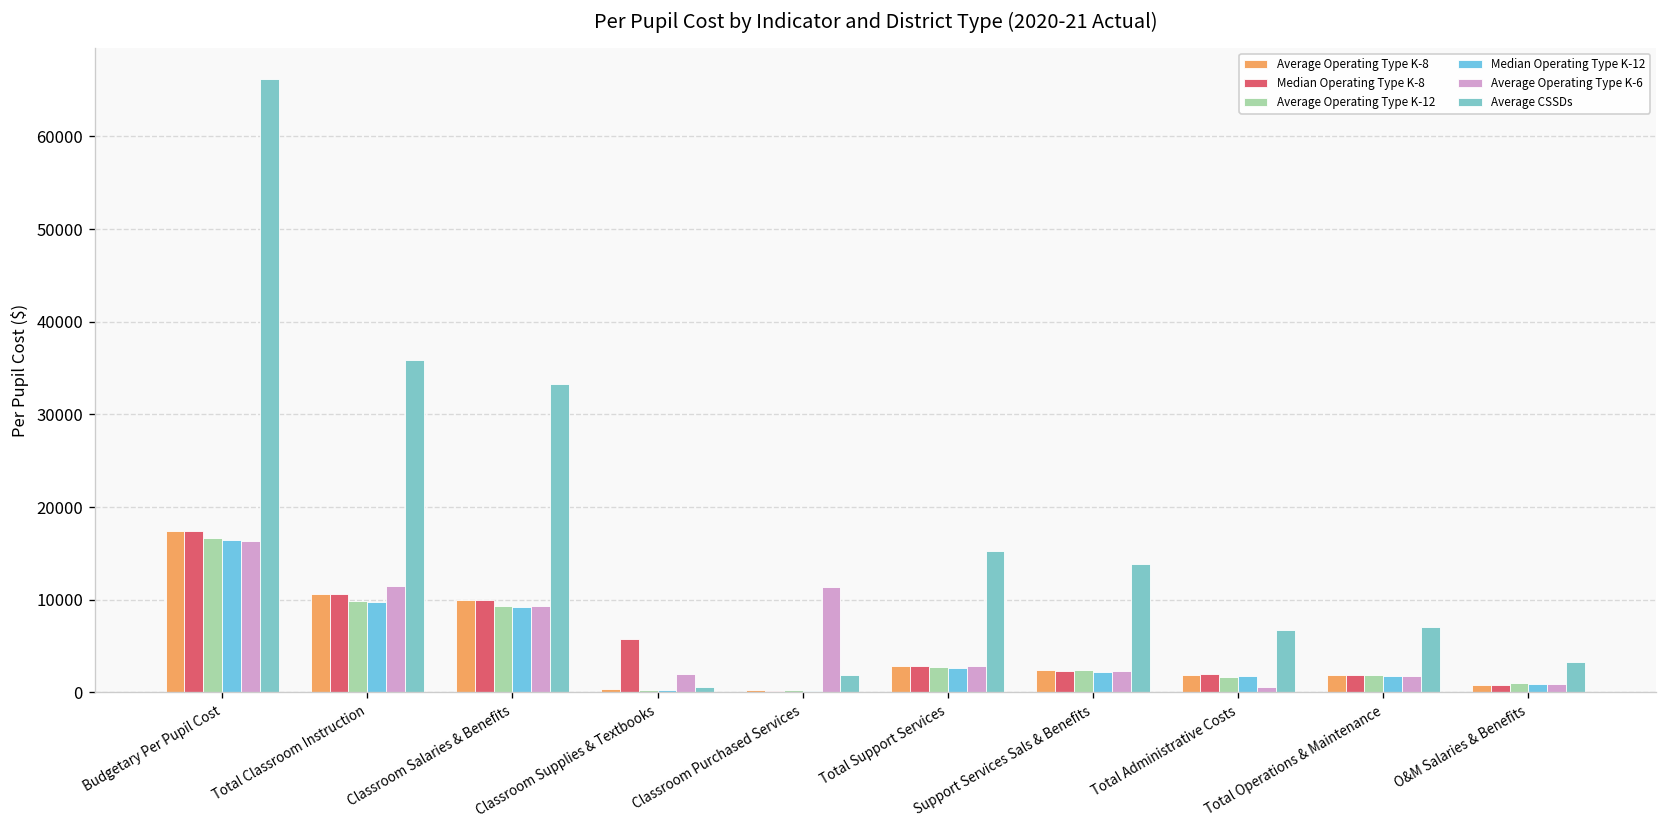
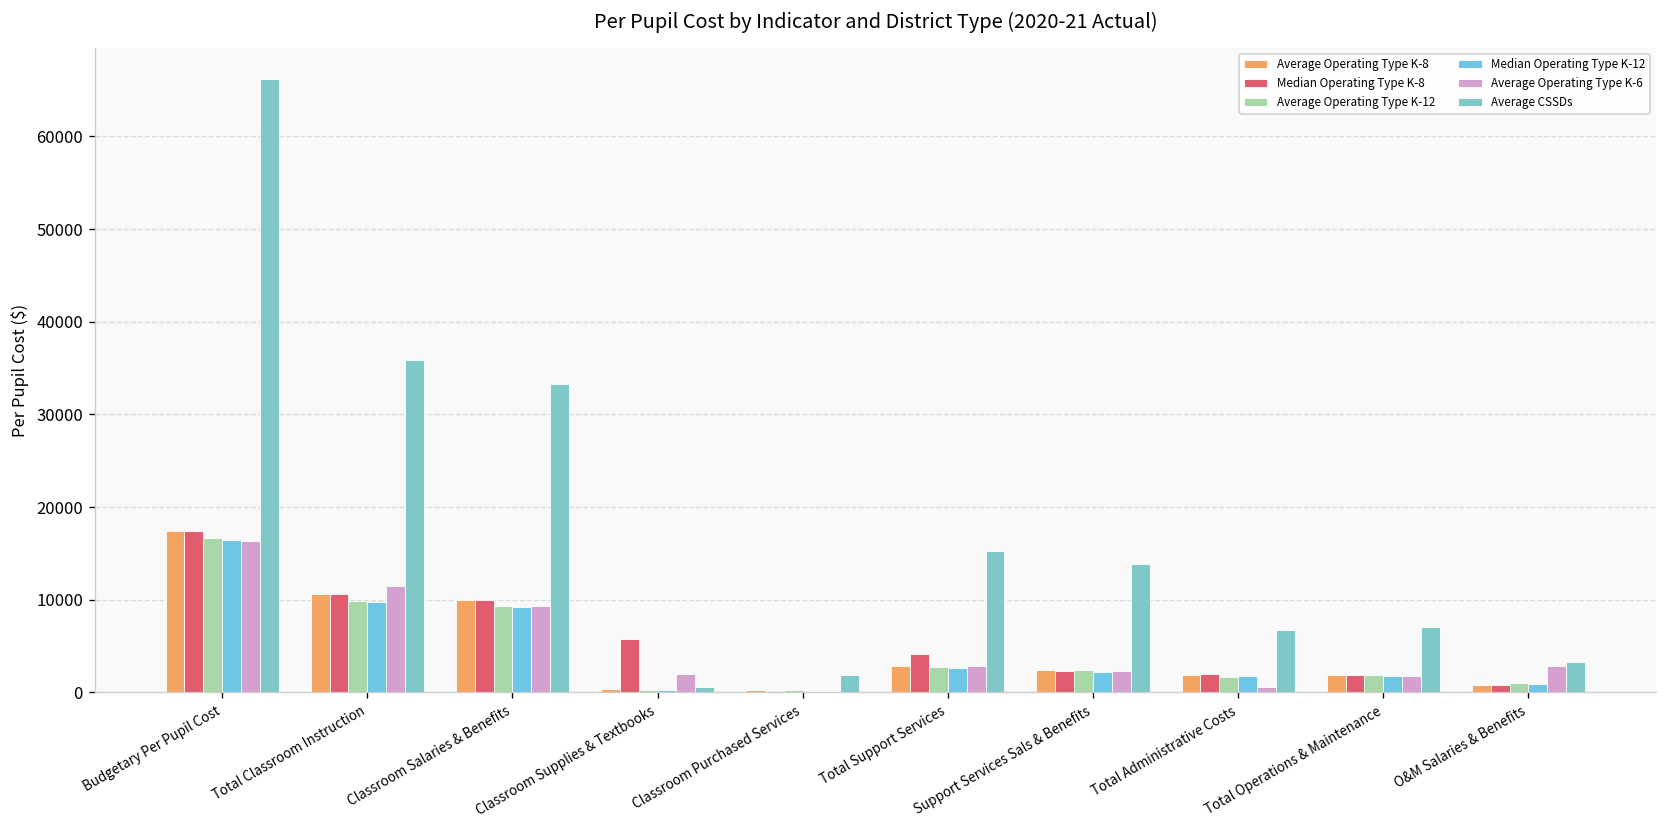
Average Operating Type K-6, Classroom Purchased Services: 11000 -> 0
Median Operating Type K-8, Total Support Services: 3000 -> 4000
Average Operating Type K-6, O&M Salaries & Benefits: 1000 -> 3000
